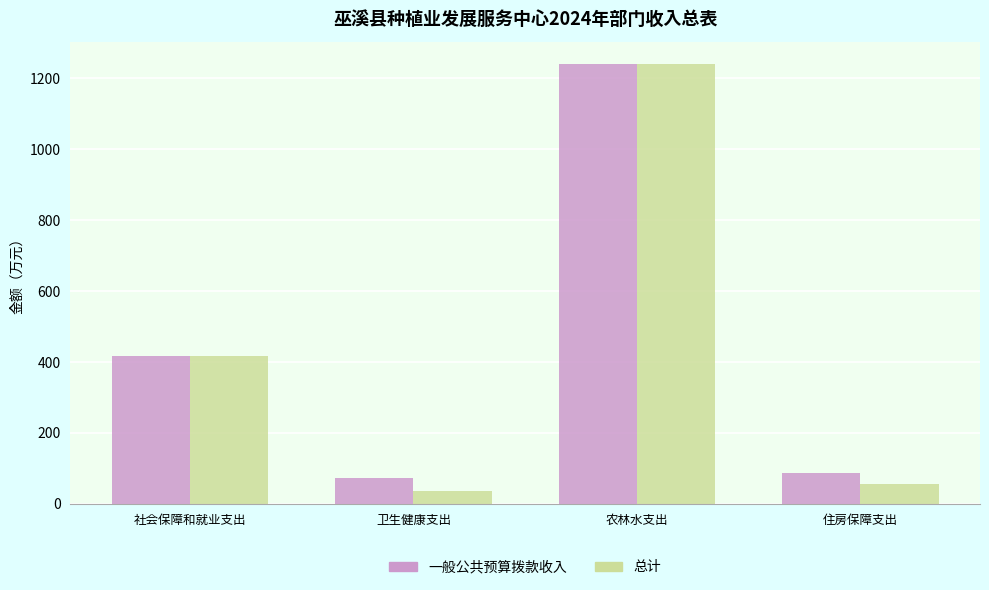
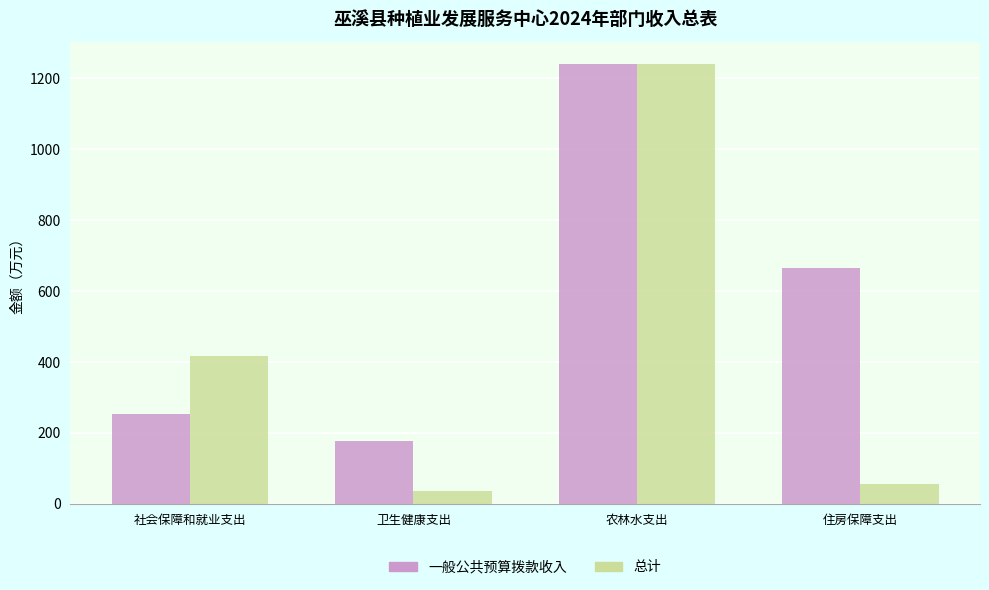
一般公共预算拨款收入, 社会保障和就业支出: 420 -> 250
一般公共预算拨款收入, 卫生健康支出: 70 -> 180
一般公共预算拨款收入, 住房保障支出: 90 -> 660
